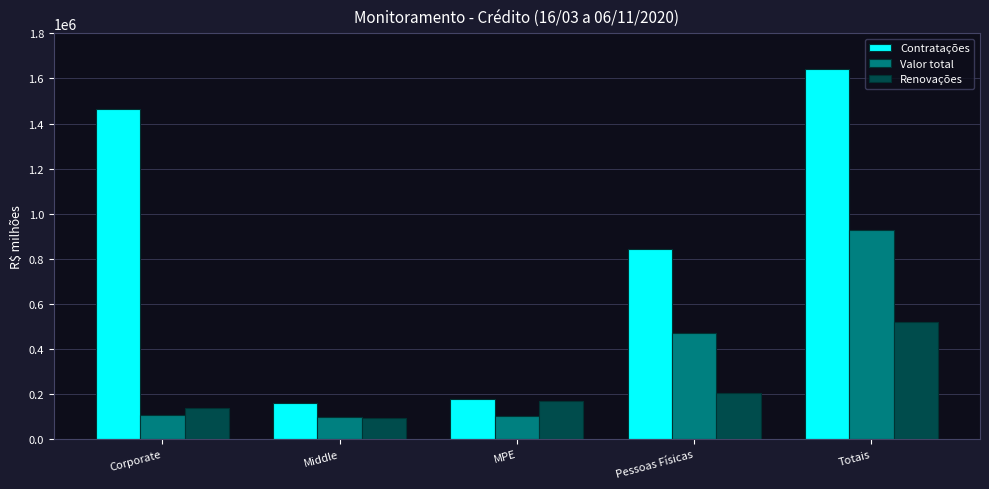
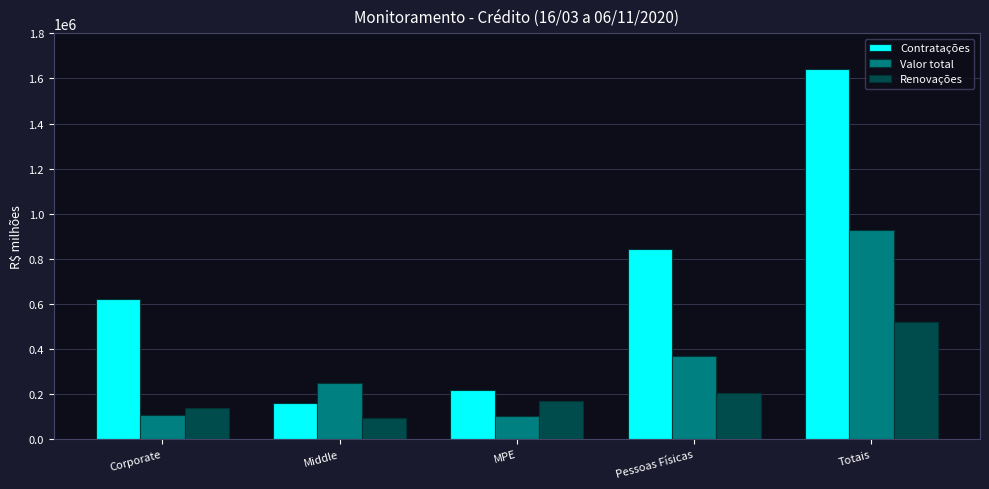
Contratações, Corporate: 1460000 -> 620000
Valor total, Middle: 100000 -> 250000
Contratações, MPE: 180000 -> 220000
Valor total, Pessoas Físicas: 470000 -> 370000
